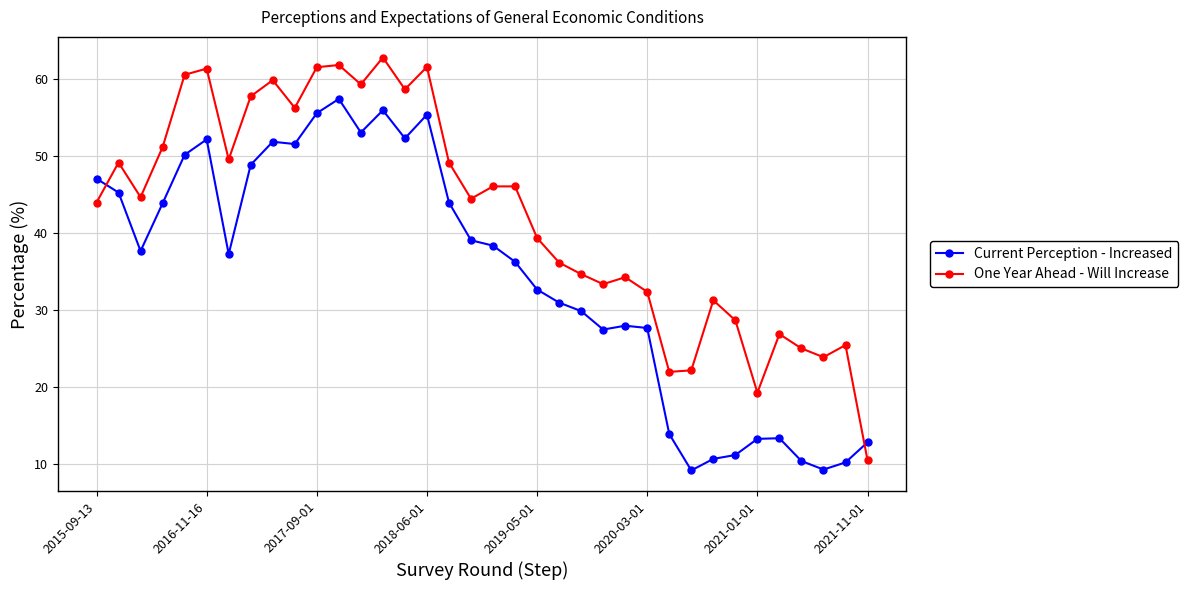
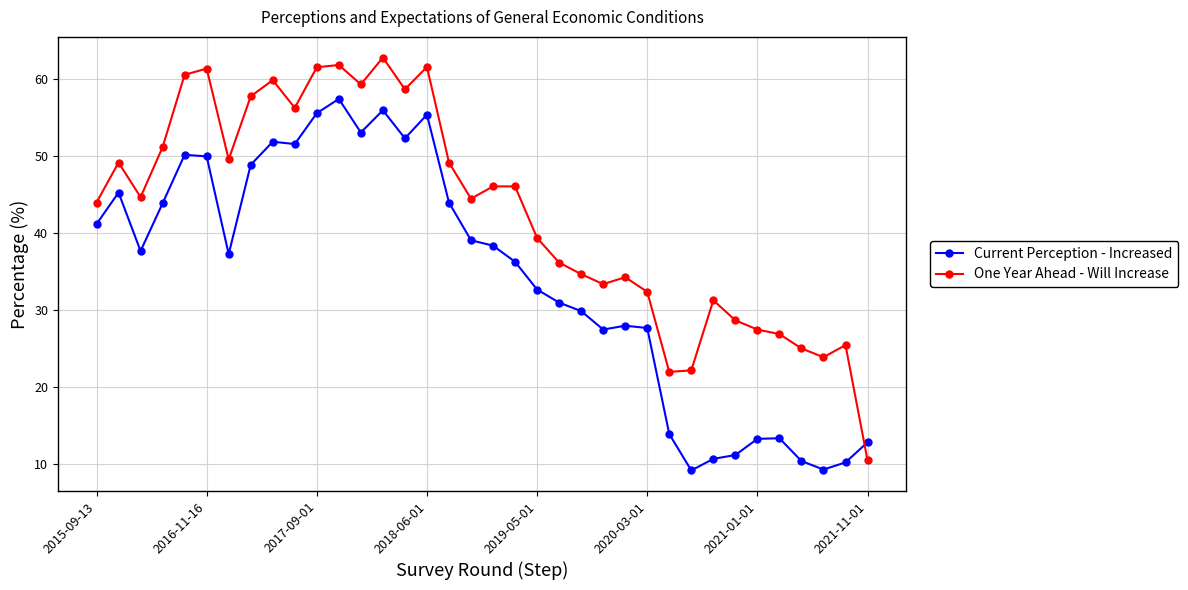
Current Perception - Increased, 2015-09-13: 47 -> 41
Current Perception - Increased, 2016-11-16: 52 -> 50
One Year Ahead - Will Increase, 2021-01-01: 19 -> 28
